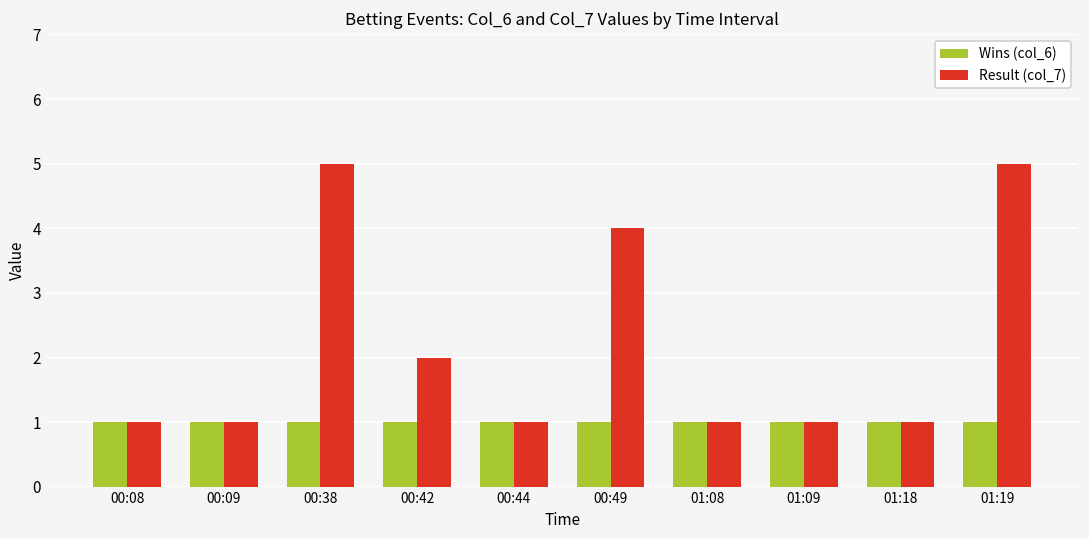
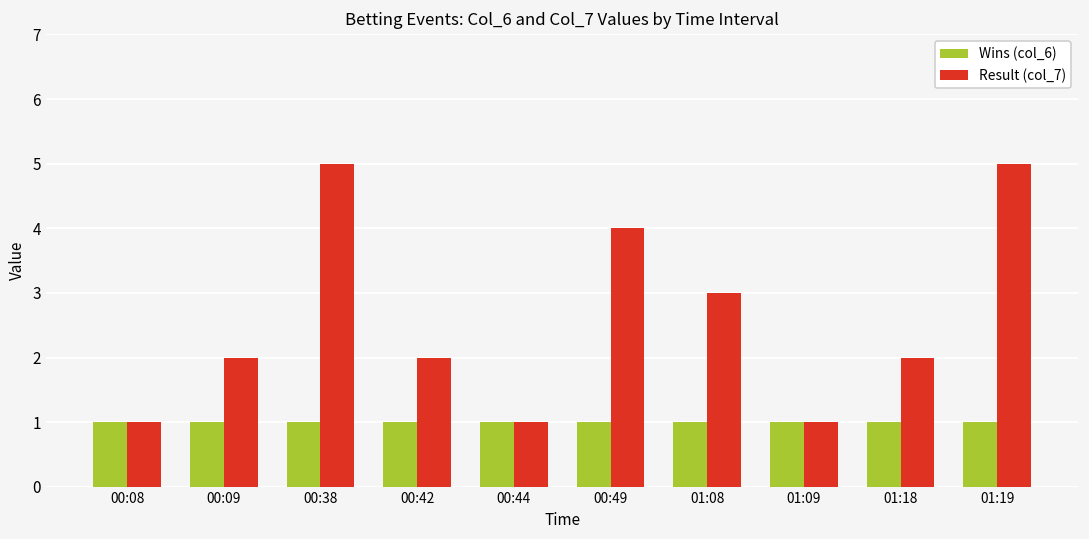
Result (col_7), 00:09: 1 -> 2
Result (col_7), 01:08: 1 -> 3
Result (col_7), 01:18: 1 -> 2
